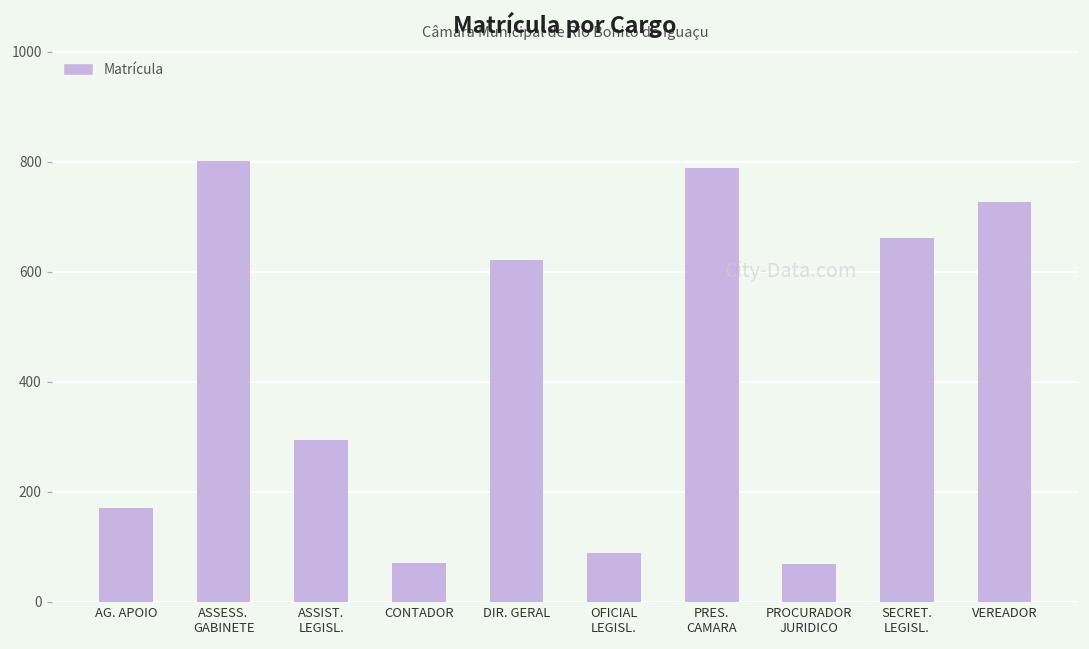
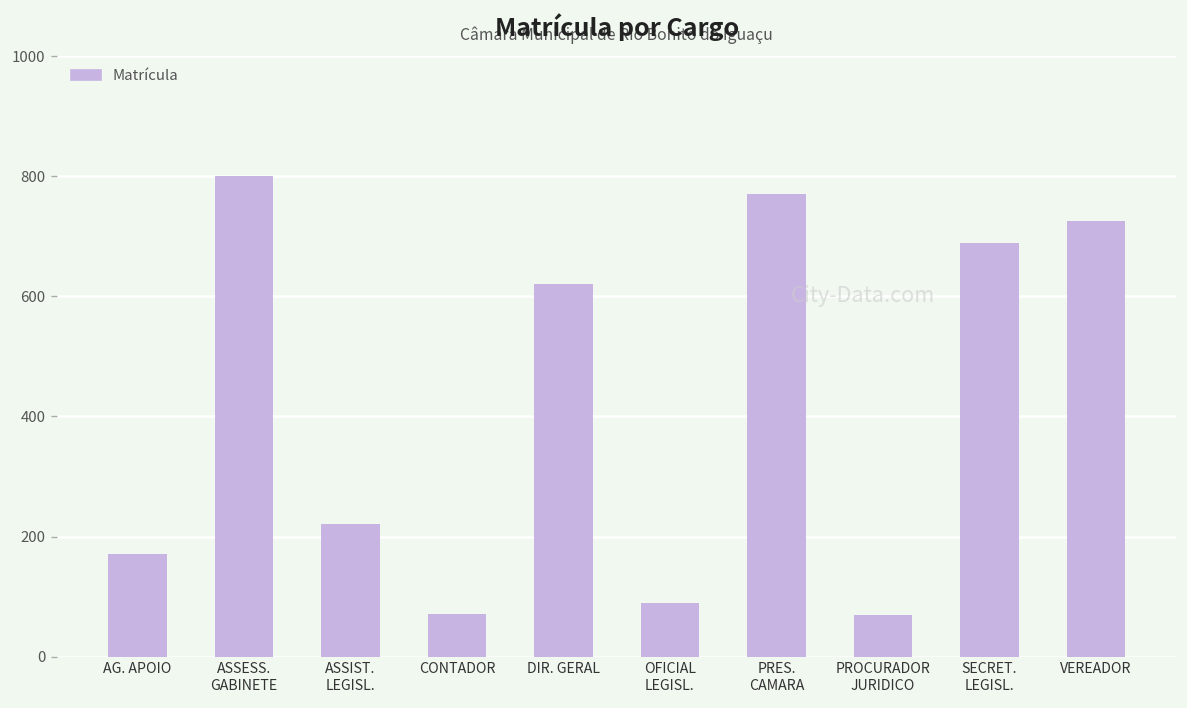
ASSIST. LEGISL.: 290 -> 220
PRES. CAMARA: 790 -> 770
SECRET. LEGISL.: 660 -> 690
